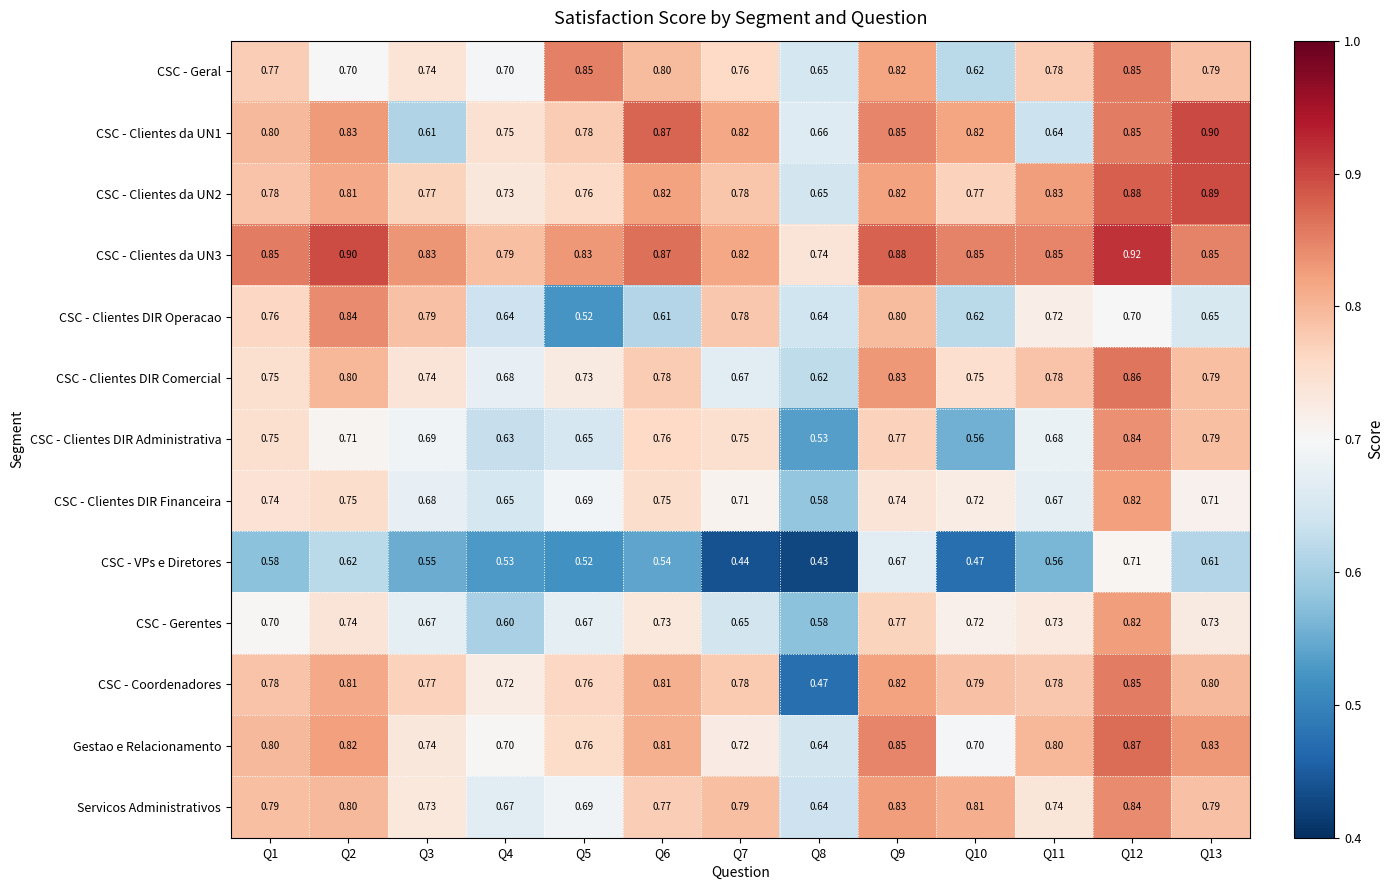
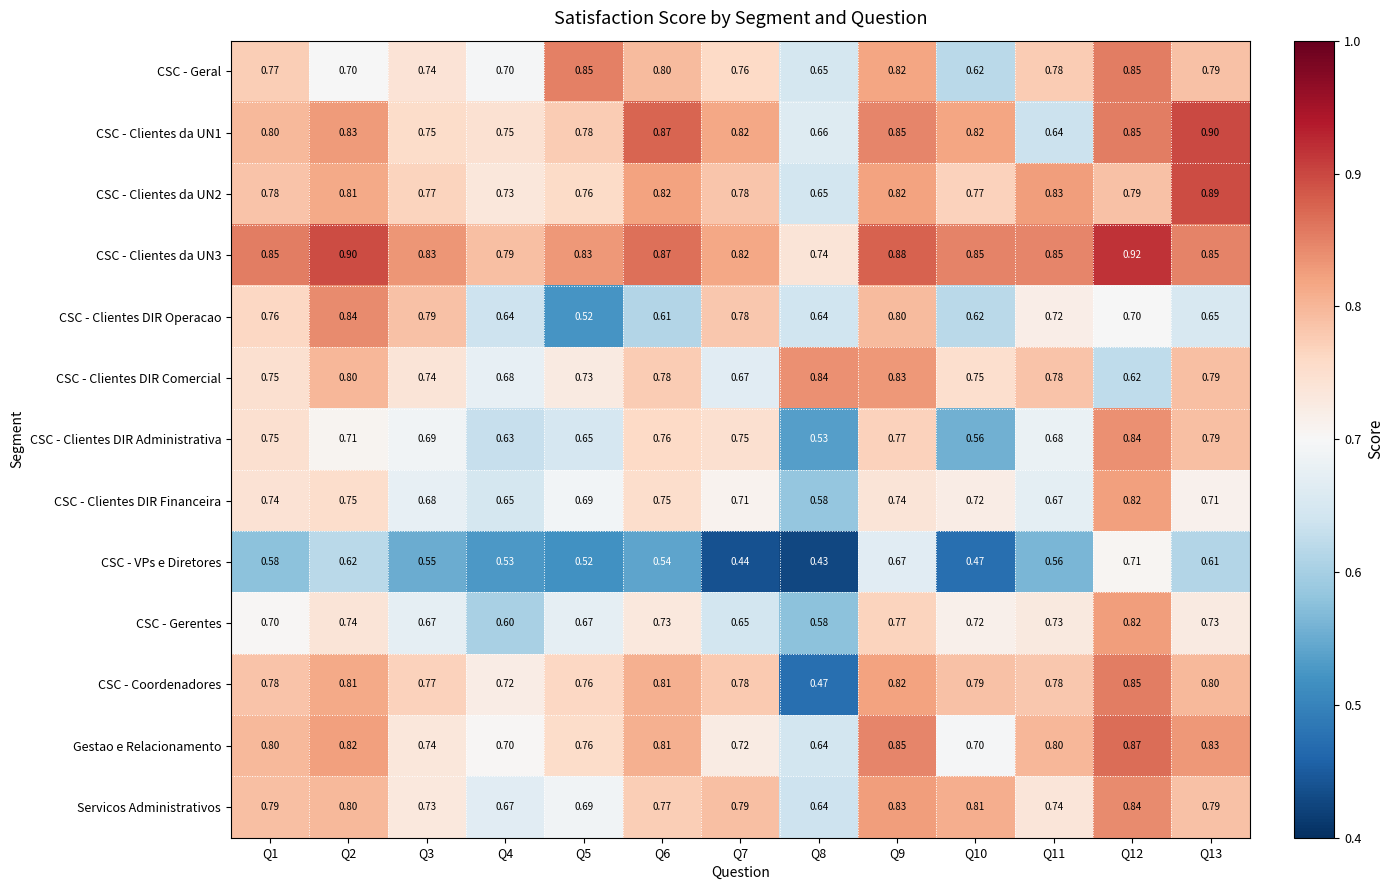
CSC - Clientes da UN1, Q3: 0.61 -> 0.75
CSC - Clientes da UN2, Q12: 0.88 -> 0.79
CSC - Clientes DIR Comercial, Q8: 0.62 -> 0.84
CSC - Clientes DIR Comercial, Q12: 0.86 -> 0.62
